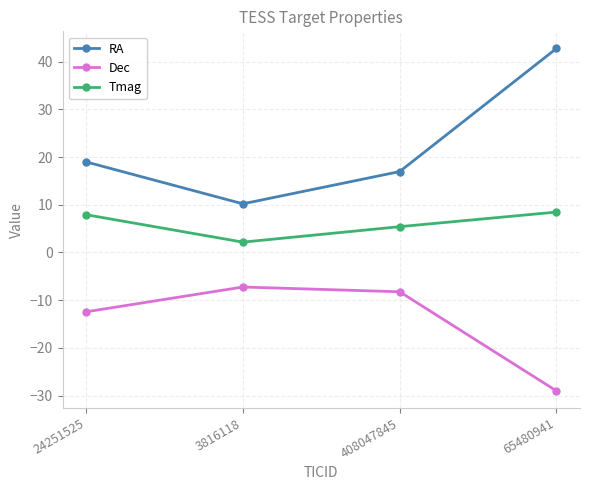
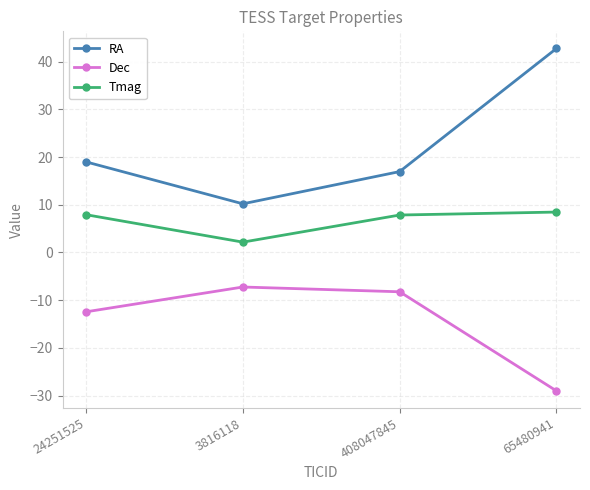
Tmag, 408047845: 5 -> 8
